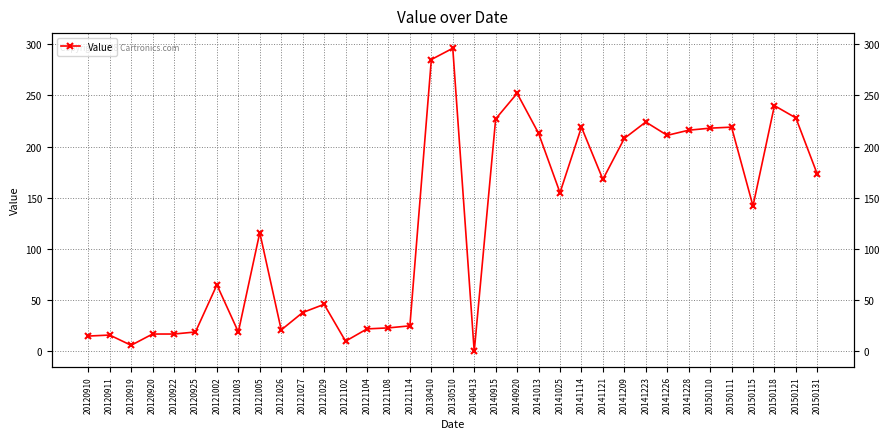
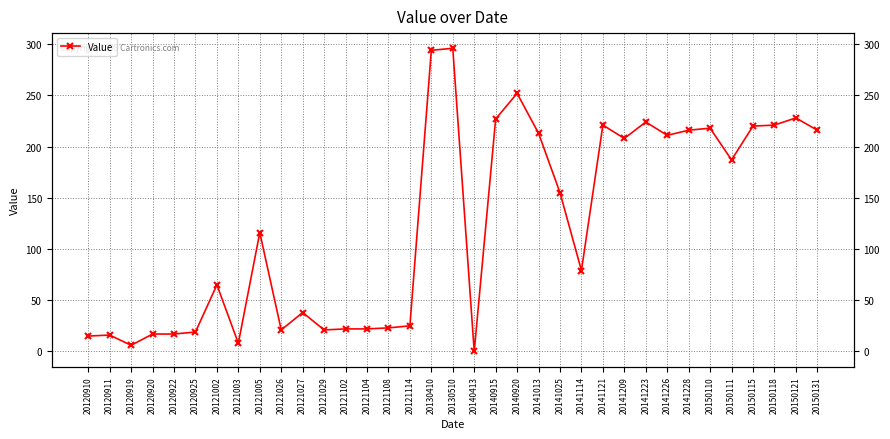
20121003: 19 -> 8
20121029: 46 -> 21
20121102: 10 -> 22
20130410: 285 -> 294
20141114: 219 -> 79
20141121: 168 -> 221
20150111: 219 -> 187
20150115: 142 -> 220
20150118: 240 -> 221
20150131: 173 -> 216
